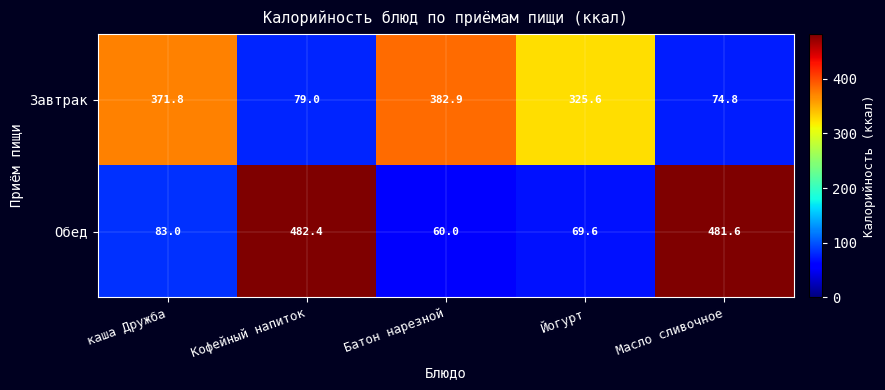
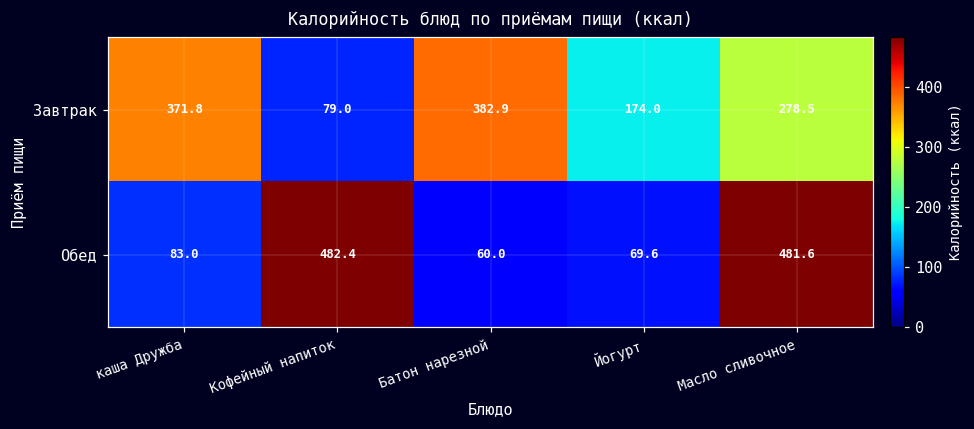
Завтрак, Йогурт: 325.6 -> 174.0
Завтрак, Масло сливочное: 74.8 -> 278.5
